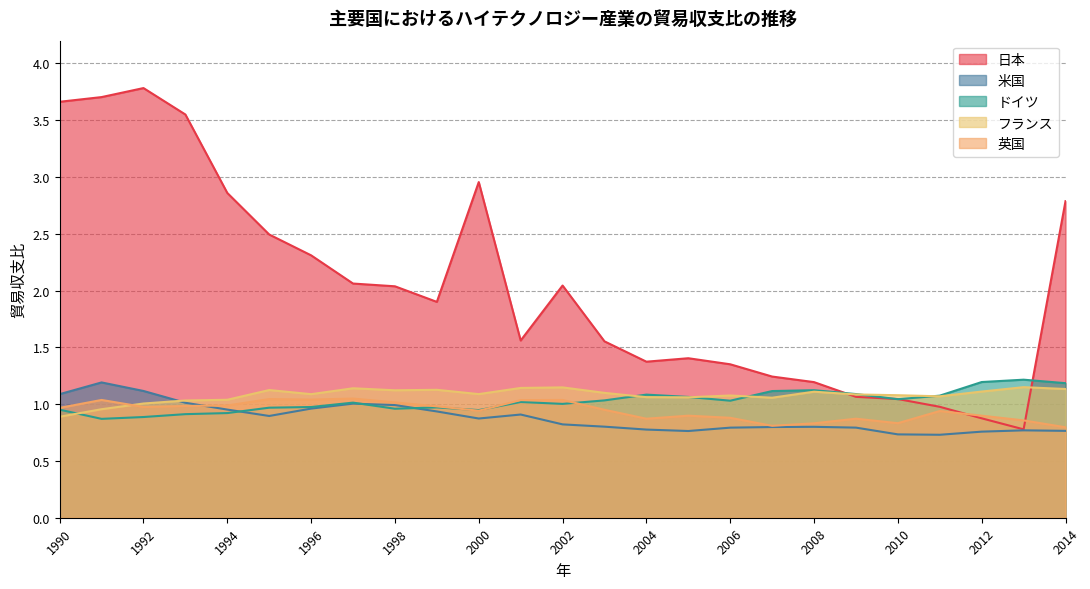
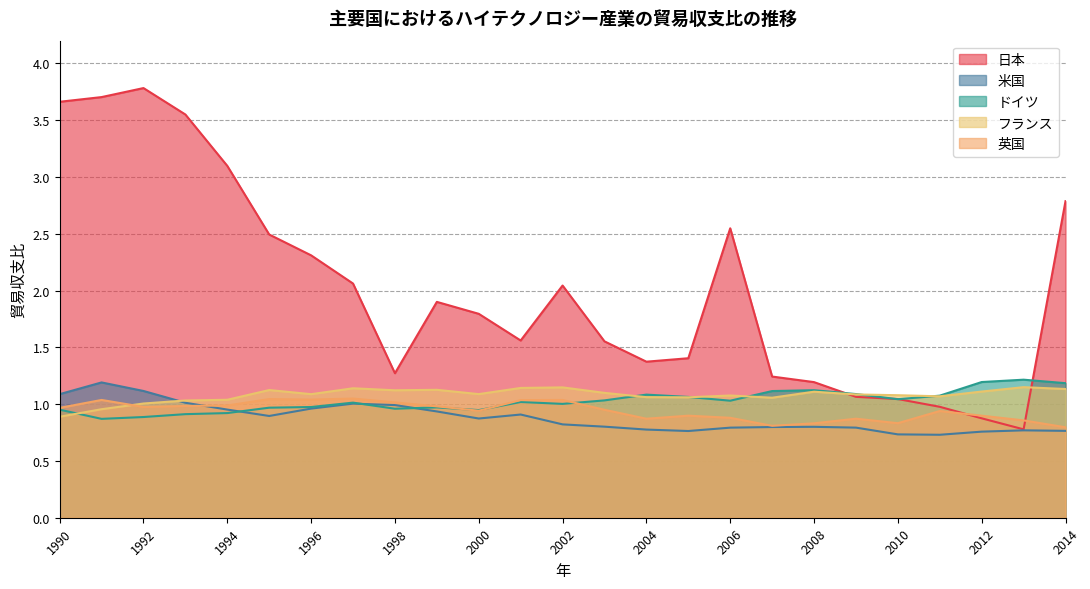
日本, 1994: 2.86 -> 3.10
日本, 1998: 2.04 -> 1.27
日本, 2000: 2.96 -> 1.80
日本, 2006: 1.35 -> 2.55
